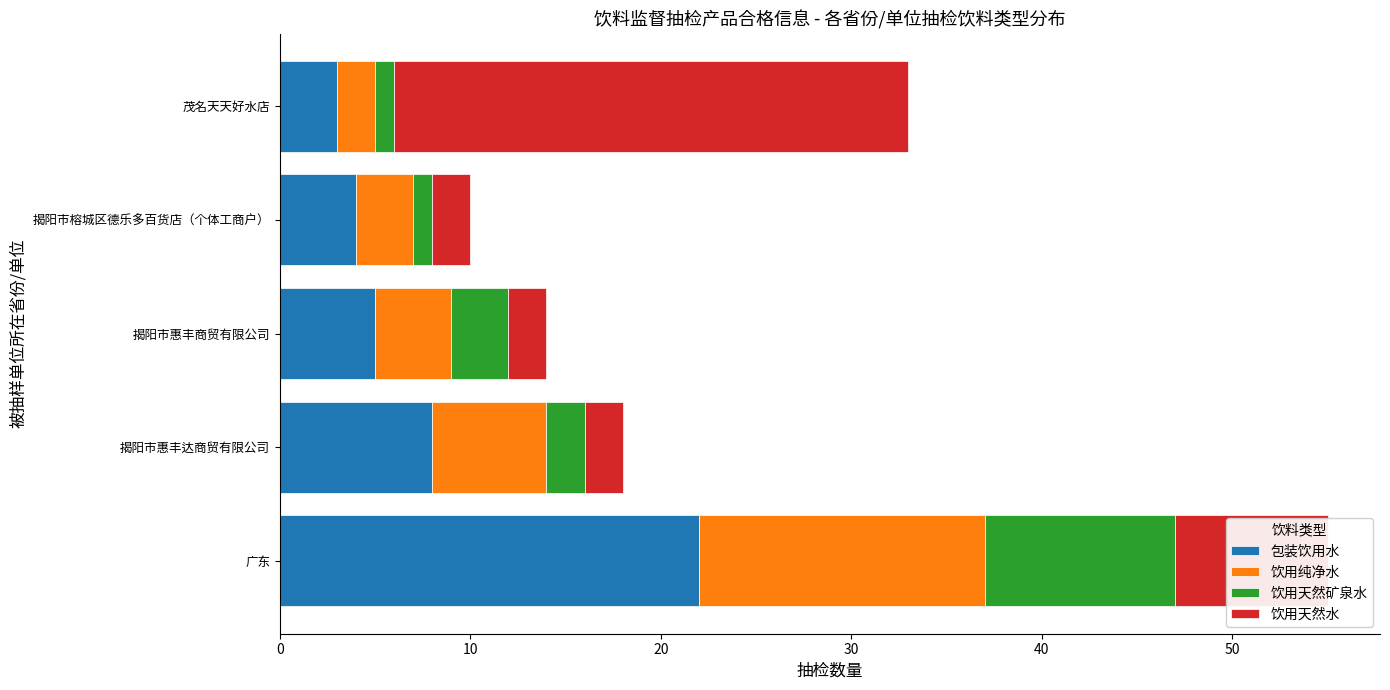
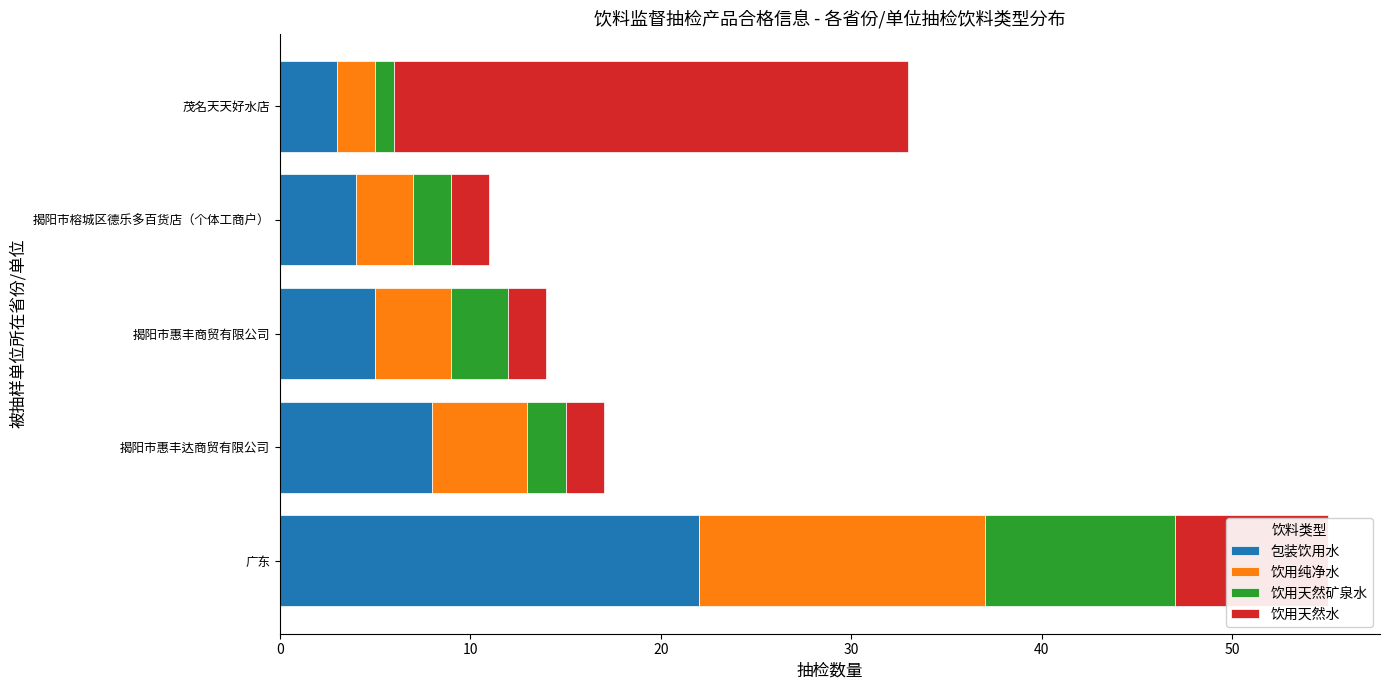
饮用天然矿泉水, 揭阳市榕城区德乐多百货店（个体工商户）: 1 -> 2
饮用纯净水, 揭阳市惠丰达商贸有限公司: 6 -> 5
